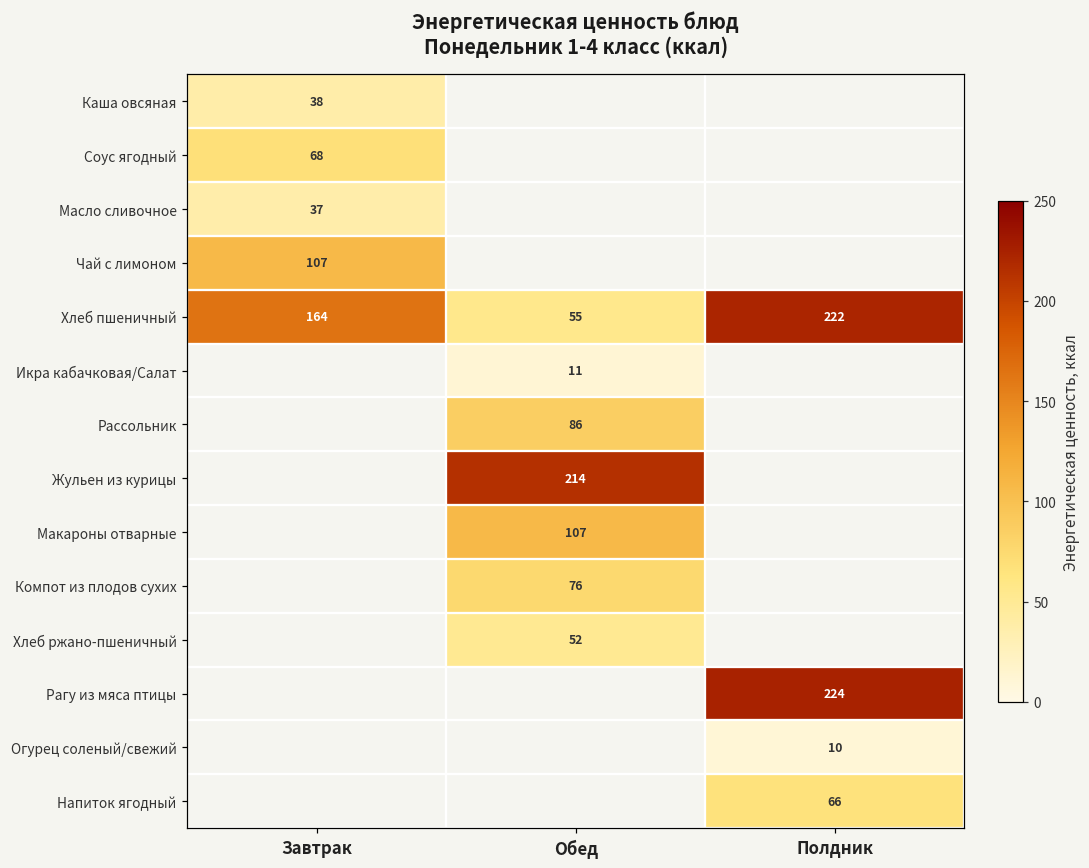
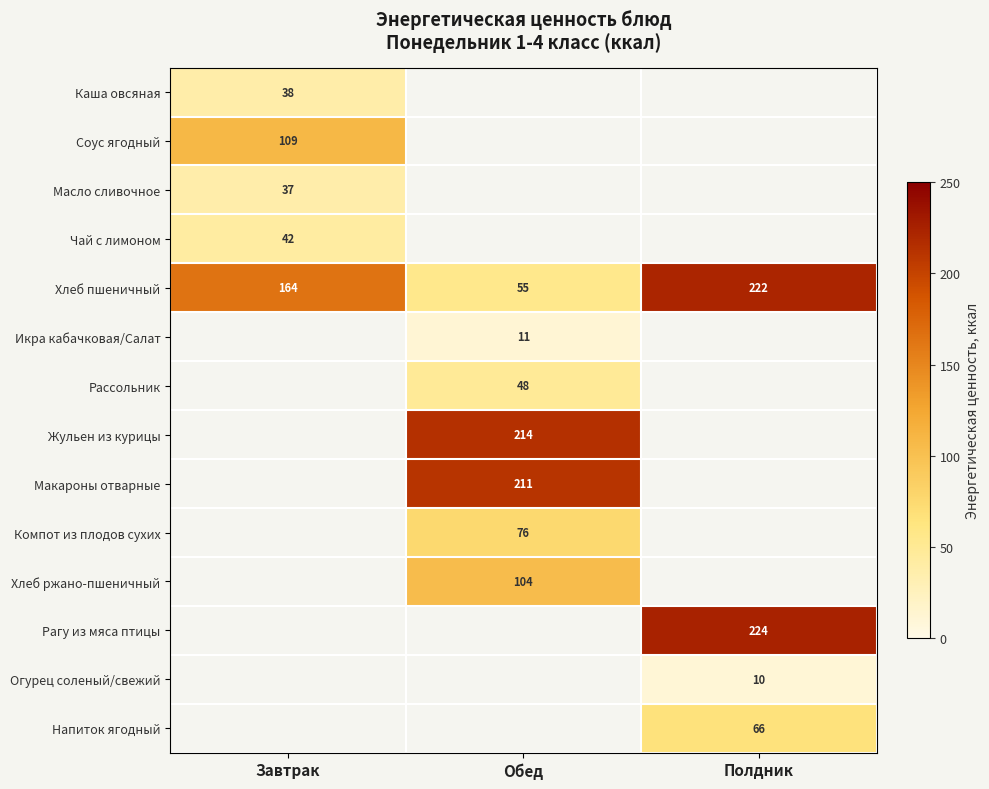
Соус ягодный, Завтрак: 68 -> 109
Чай с лимоном, Завтрак: 107 -> 42
Рассольник, Обед: 86 -> 48
Макароны отварные, Обед: 107 -> 211
Хлеб ржано-пшеничный, Обед: 52 -> 104
